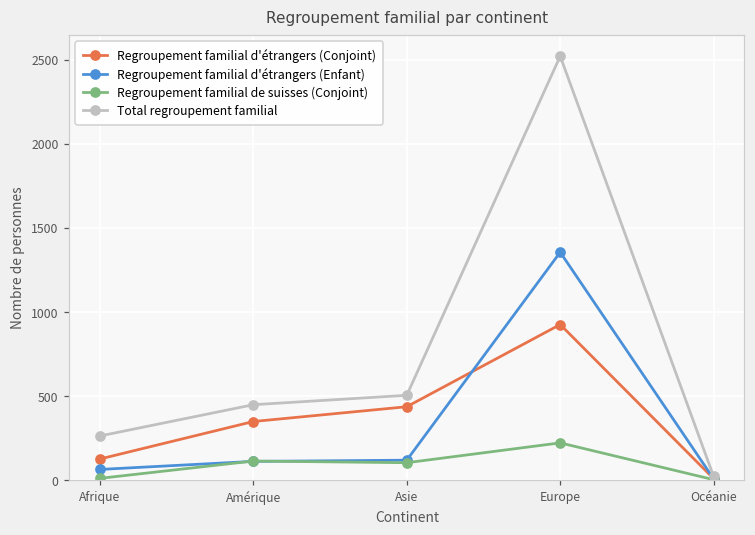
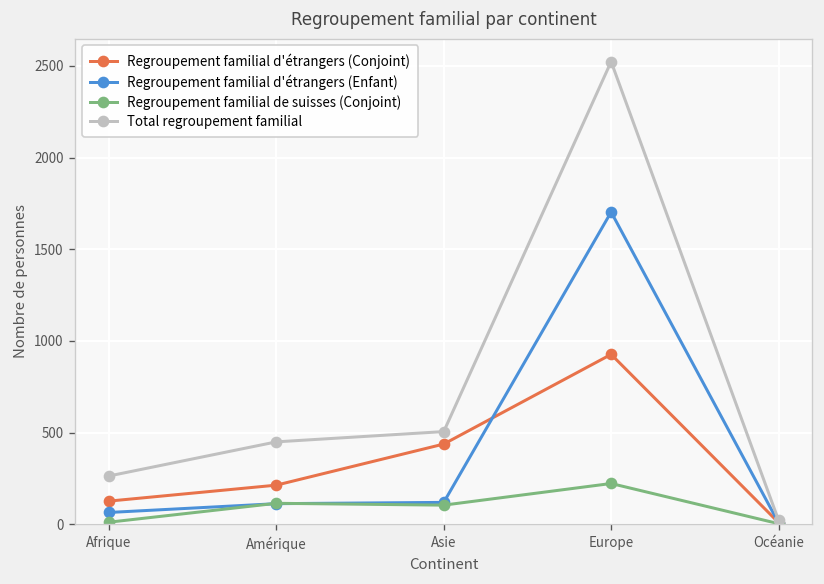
Regroupement familial d'étrangers (Conjoint), Amérique: 350 -> 210
Regroupement familial d'étrangers (Enfant), Europe: 1360 -> 1700
